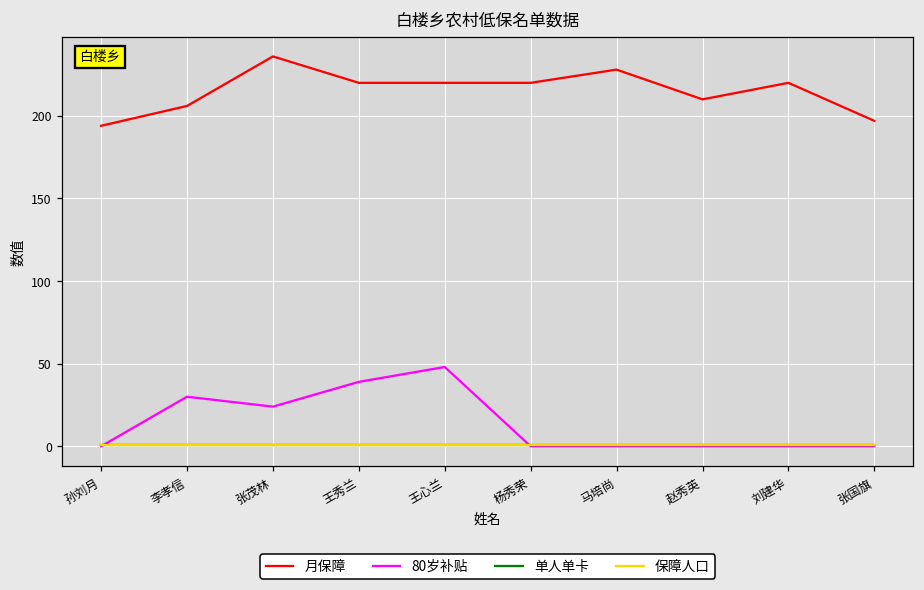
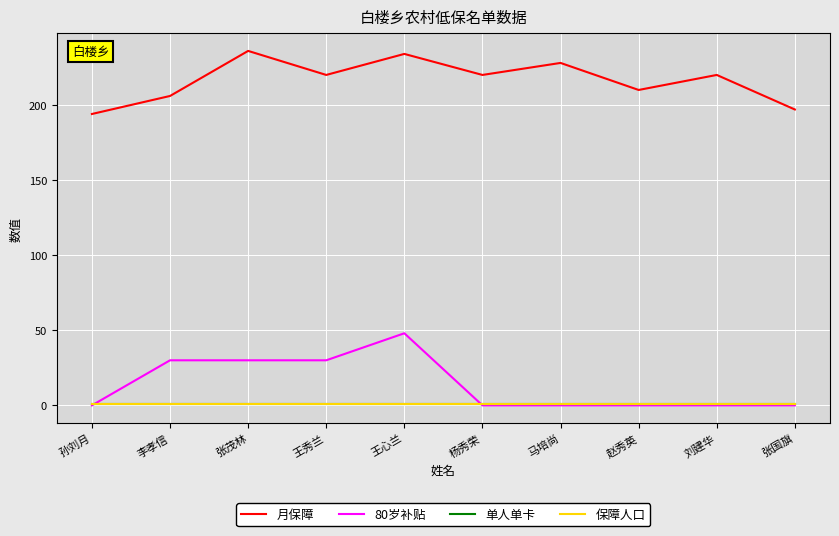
80岁补贴, 张茂林: 24 -> 30
80岁补贴, 王秀兰: 39 -> 30
月保障, 王心兰: 220 -> 234
